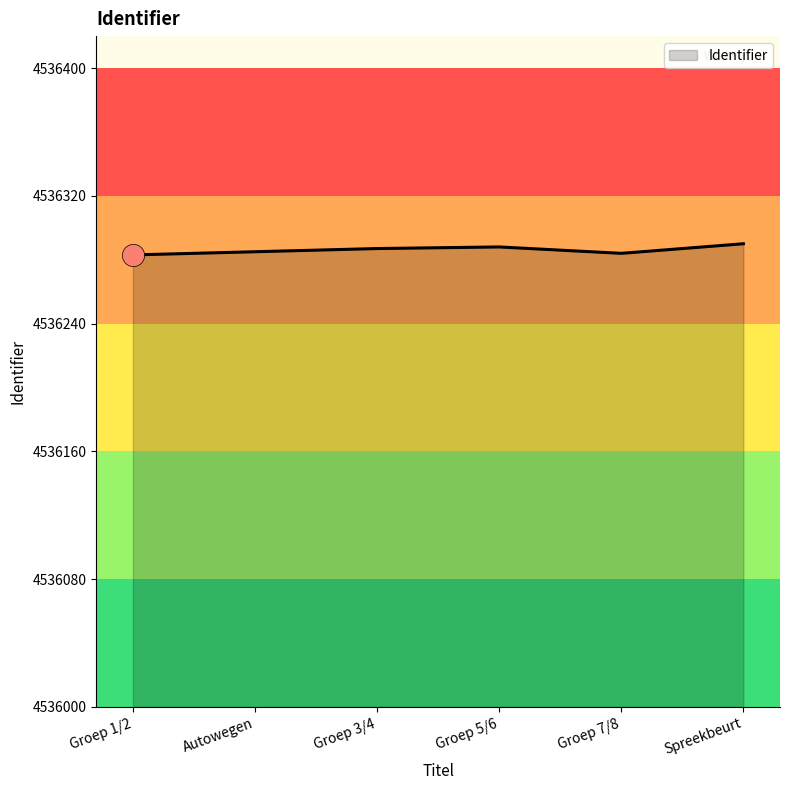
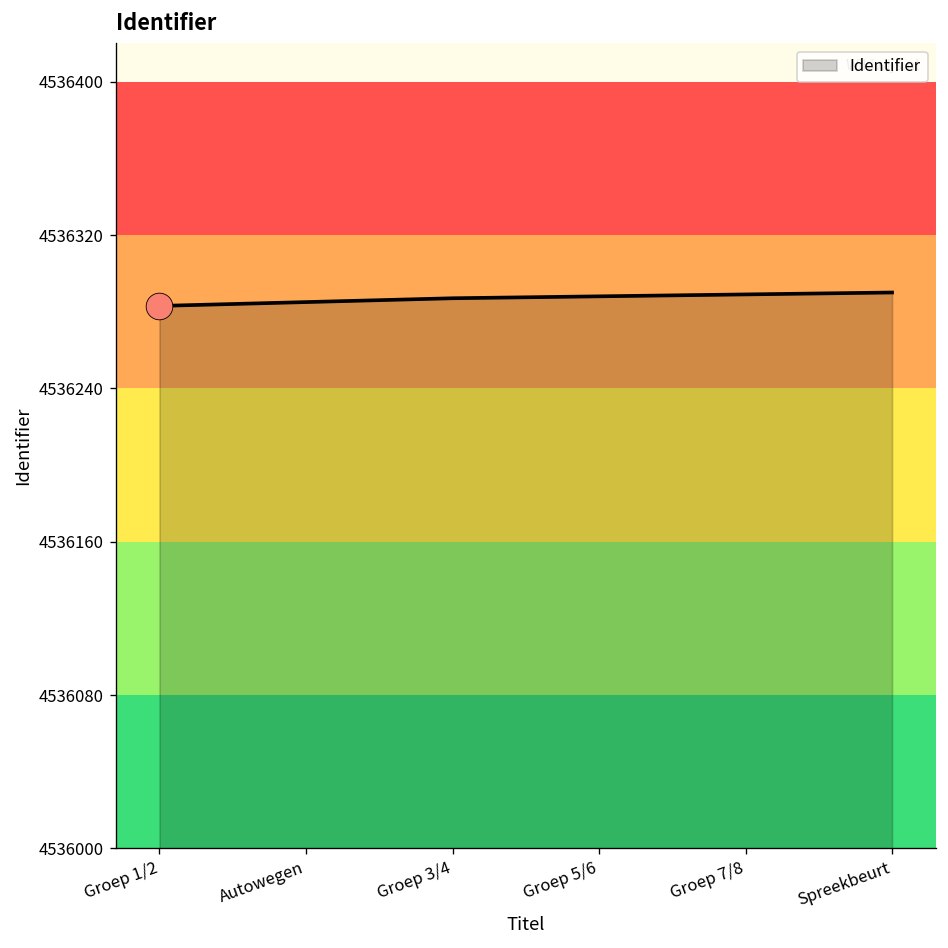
Identifier, Groep 7/8: 4536284 -> 4536289
